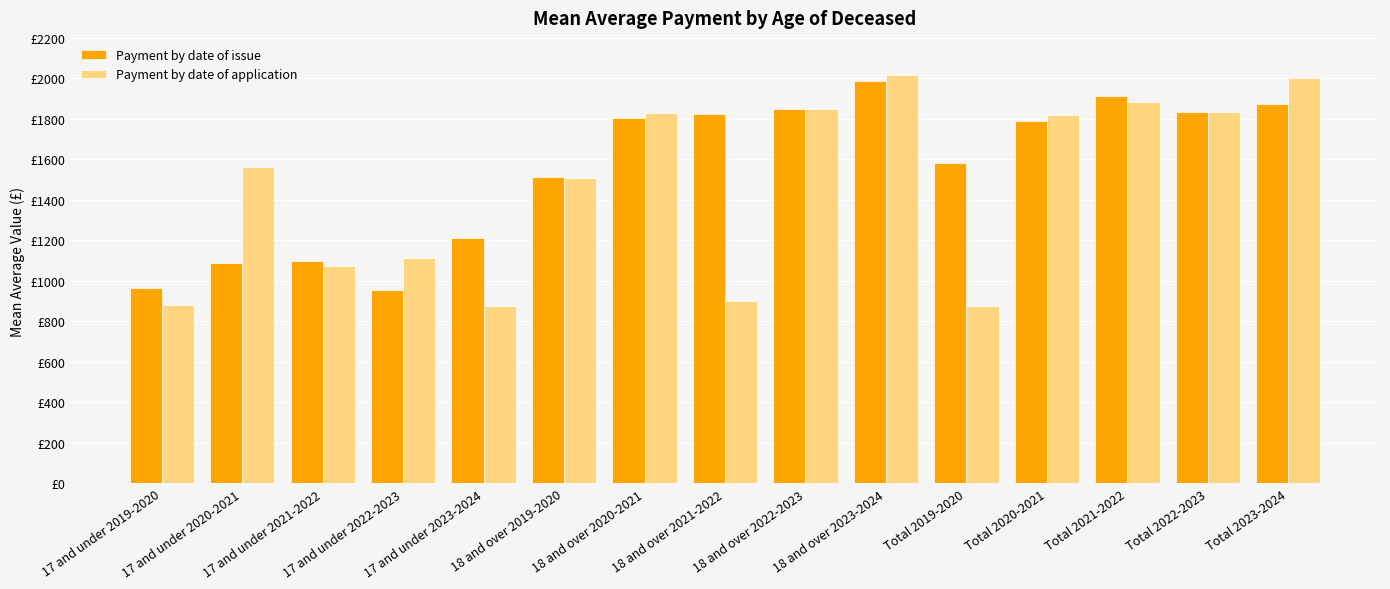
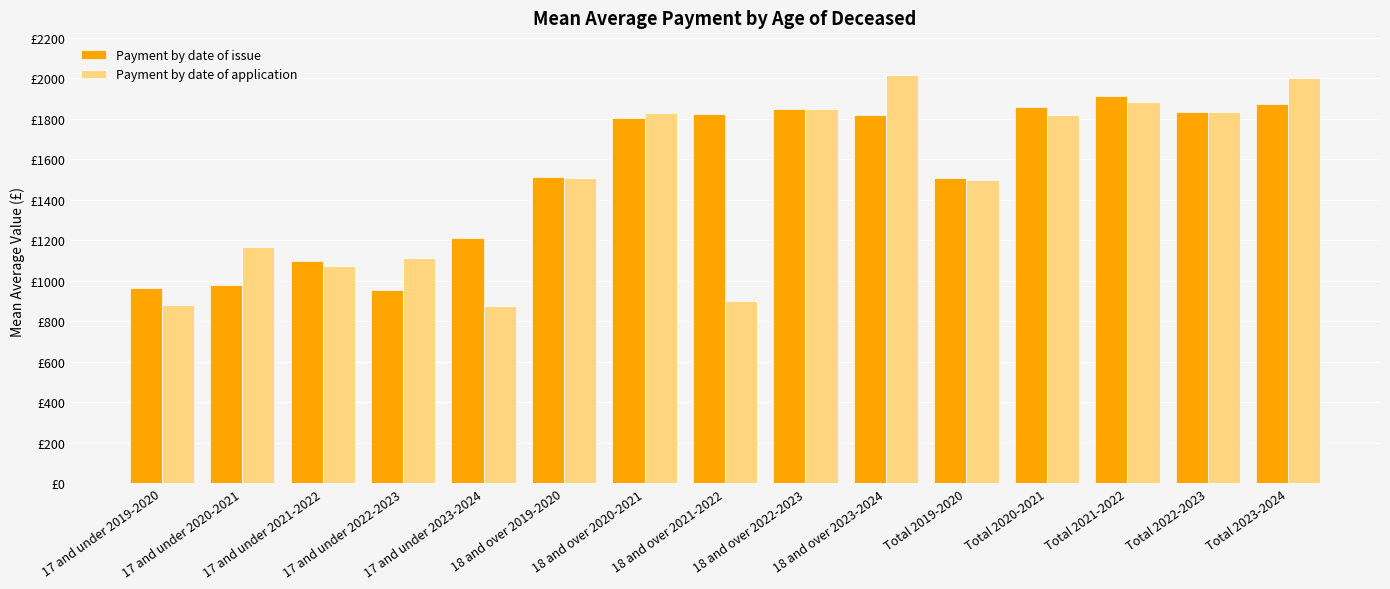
Payment by date of issue, 17 and under 2020-2021: £1090 -> £980
Payment by date of application, 17 and under 2020-2021: £1560 -> £1170
Payment by date of issue, 18 and over 2023-2024: £1990 -> £1820
Payment by date of issue, Total 2019-2020: £1580 -> £1510
Payment by date of application, Total 2019-2020: £880 -> £1500
Payment by date of issue, Total 2020-2021: £1790 -> £1860
